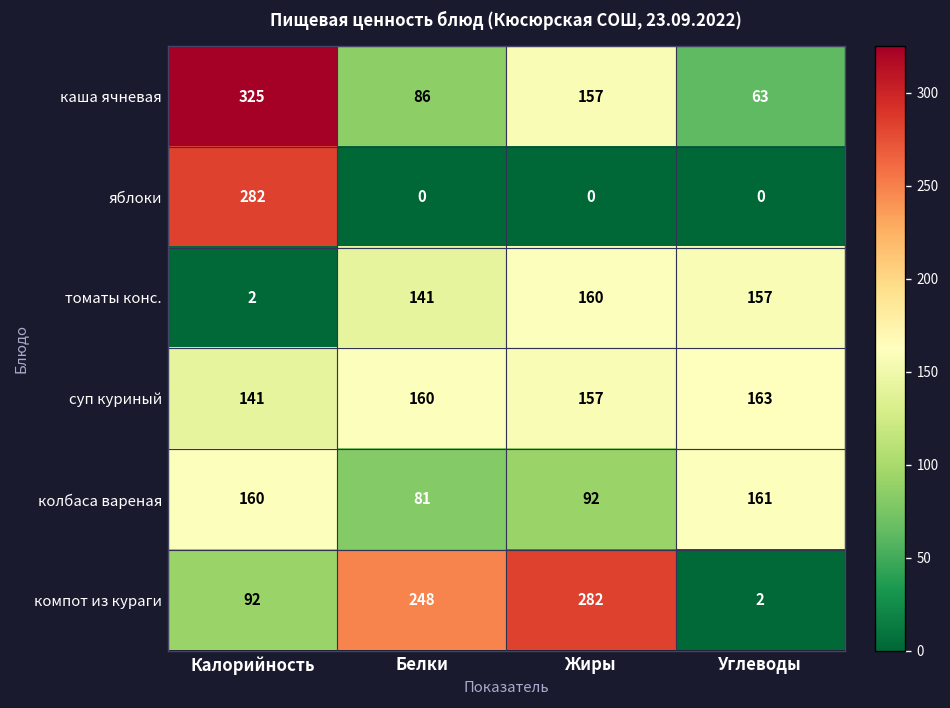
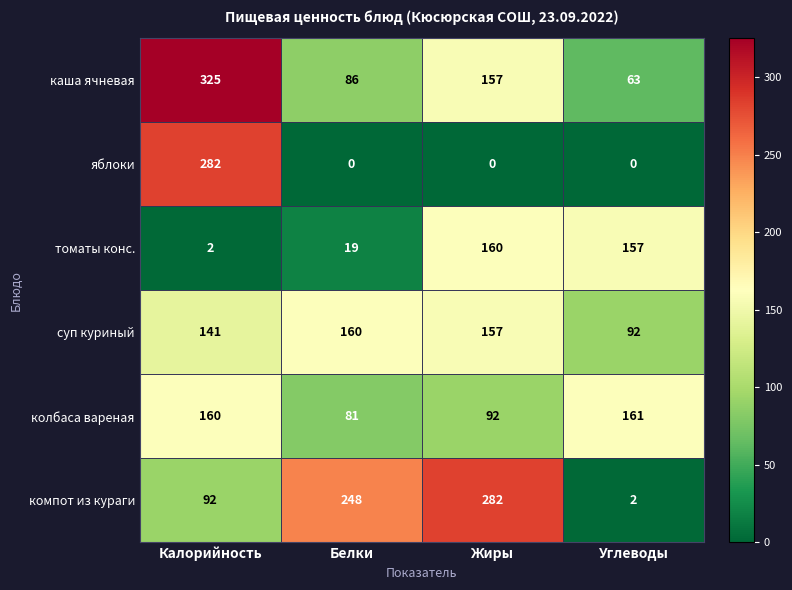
томаты конс., Белки: 141 -> 19
суп куриный, Углеводы: 163 -> 92
